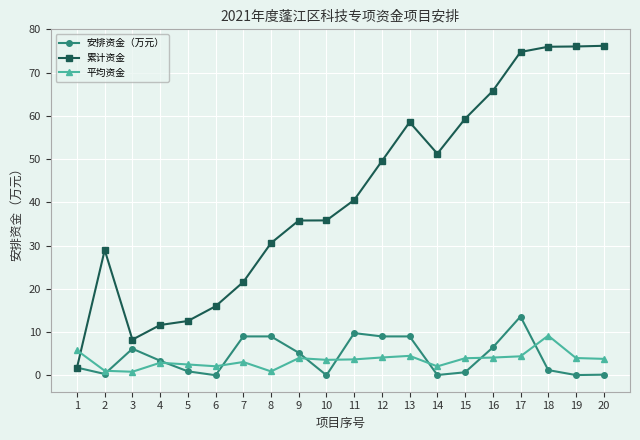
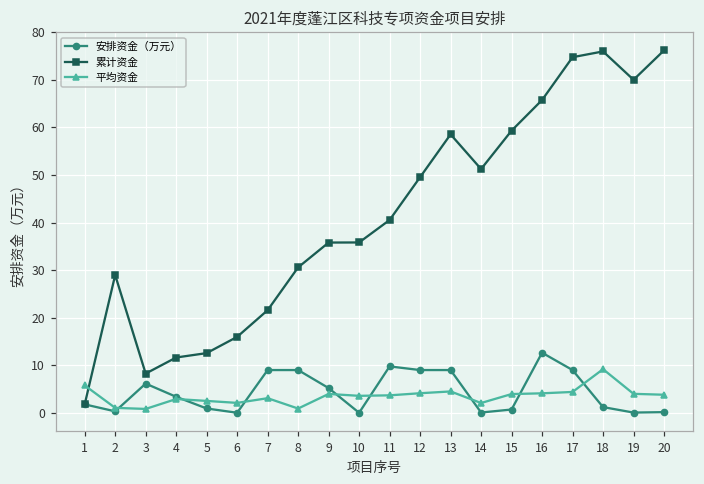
安排资金（万元）, 16: 6 -> 13
安排资金（万元）, 17: 14 -> 9
累计资金, 19: 76 -> 70
